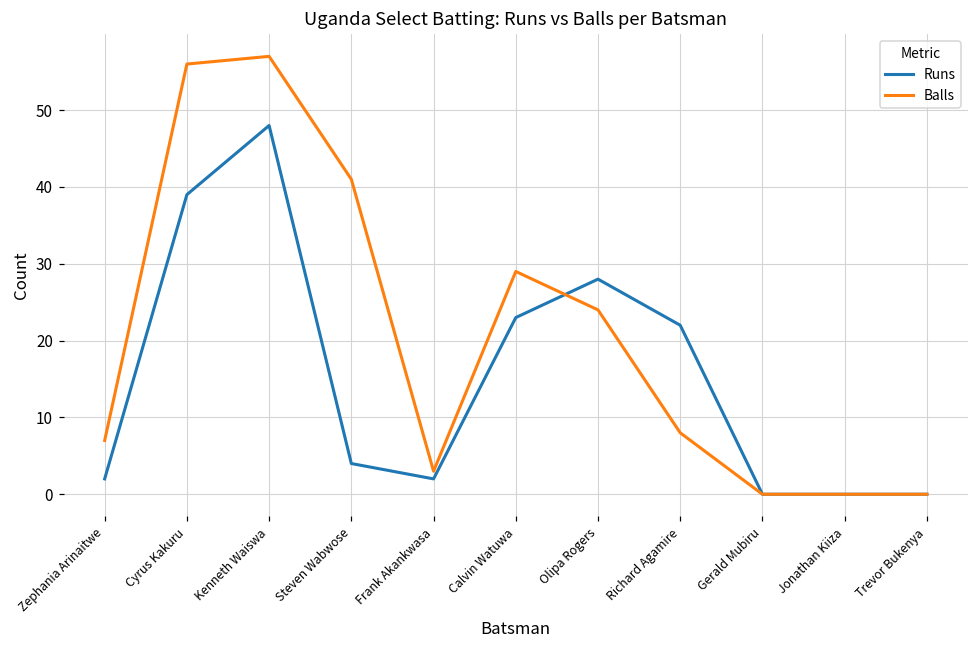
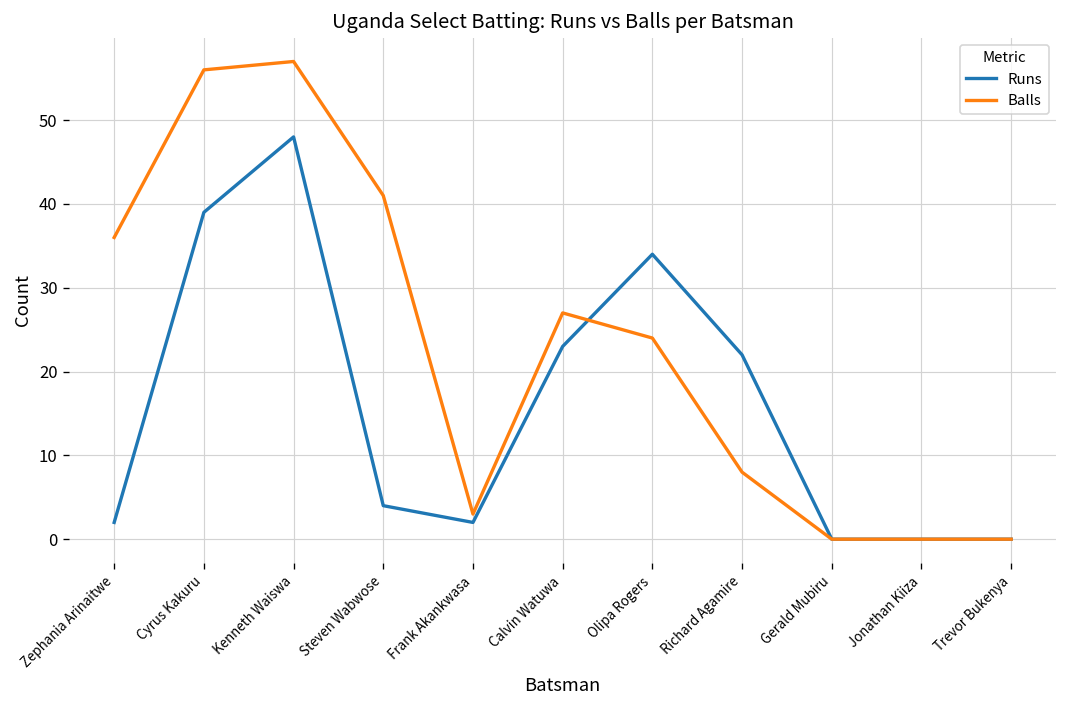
Balls, Zephania Arinaitwe: 7 -> 36
Balls, Calvin Watuwa: 29 -> 27
Runs, Olipa Rogers: 28 -> 34
